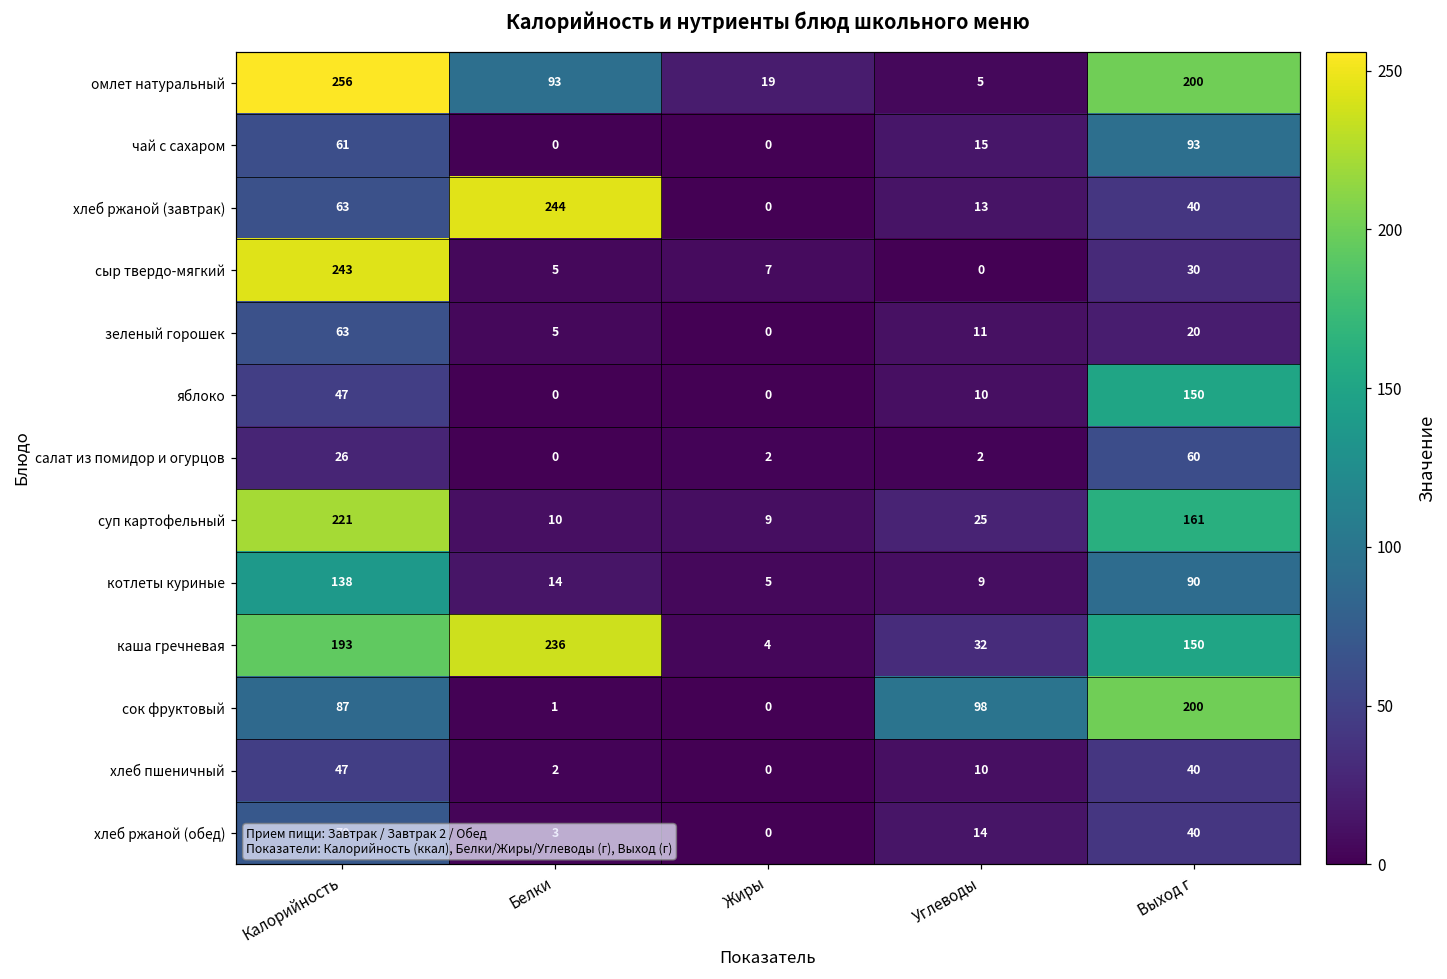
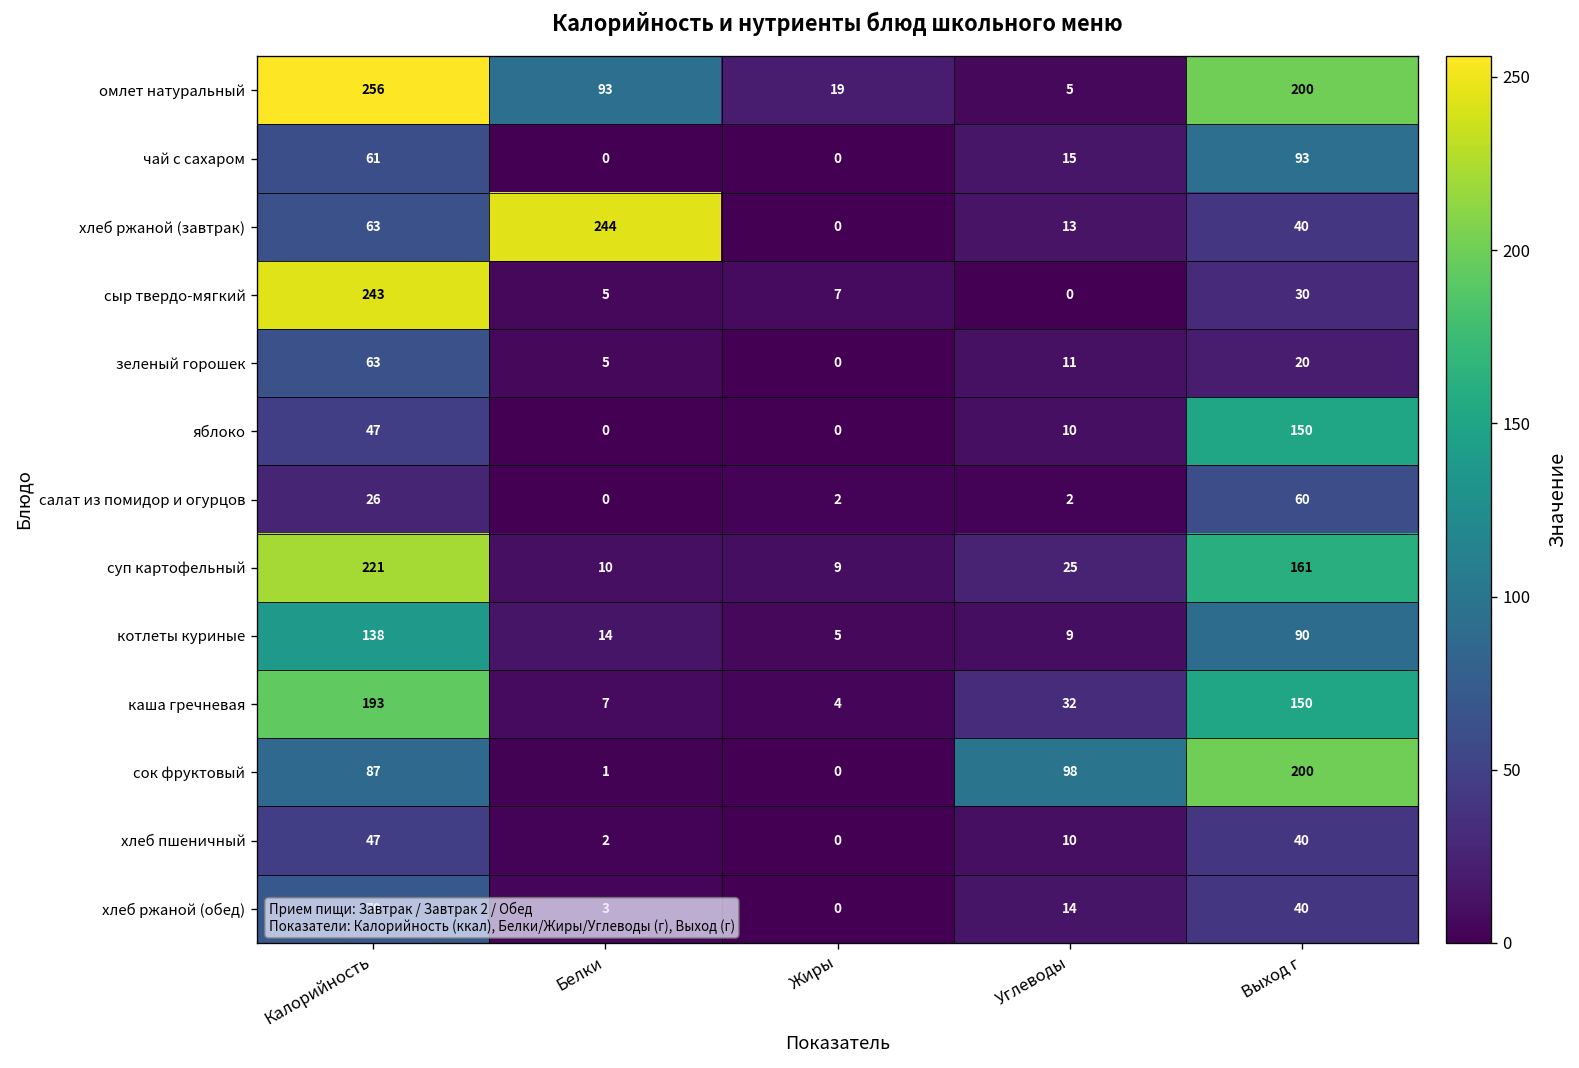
каша гречневая, Белки: 236 -> 7
